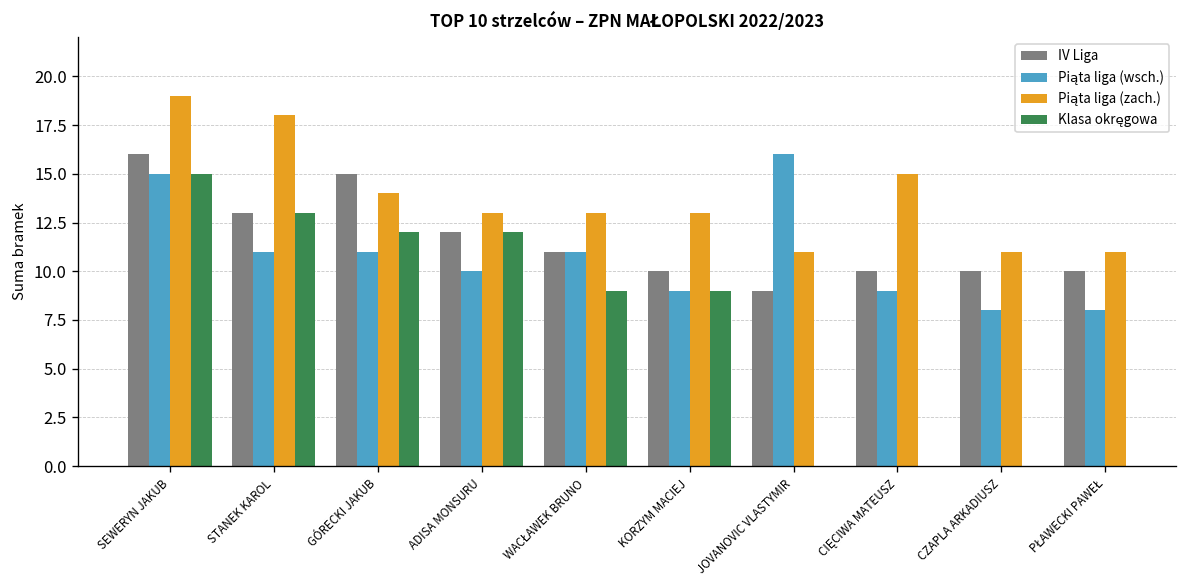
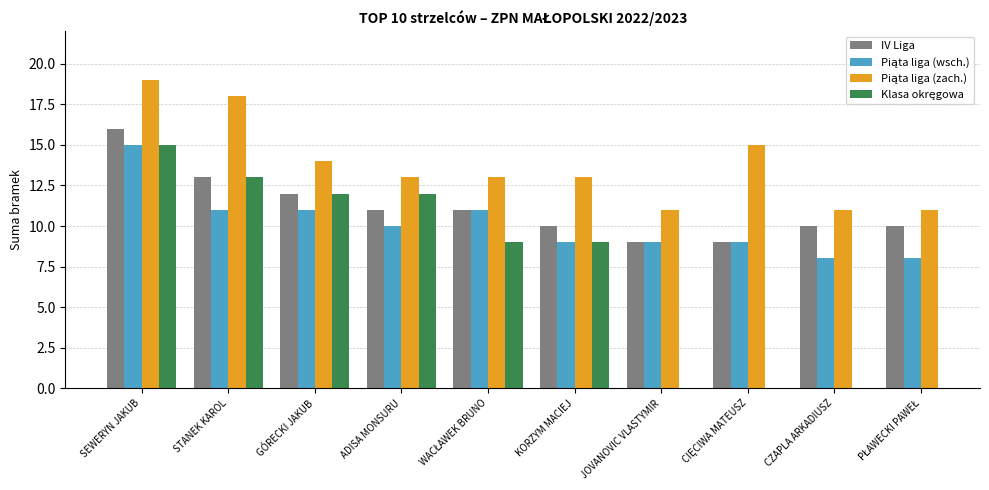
IV Liga, GÓRECKI JAKUB: 15 -> 12
IV Liga, ADISA MONSURU: 12 -> 11
Piąta liga (wsch.), JOVANOVIC VLASTYMIR: 16 -> 9
IV Liga, CIĘCIWA MATEUSZ: 10 -> 9
